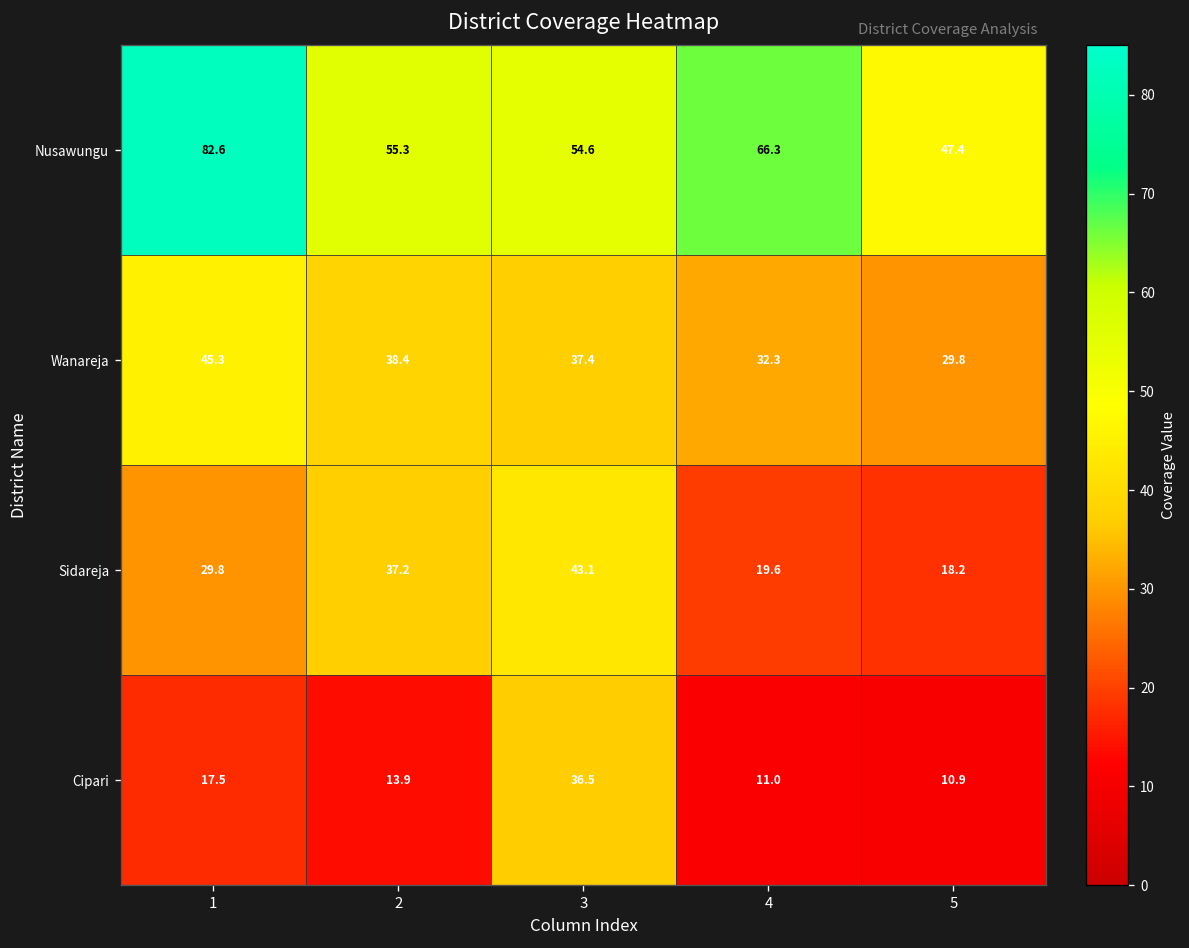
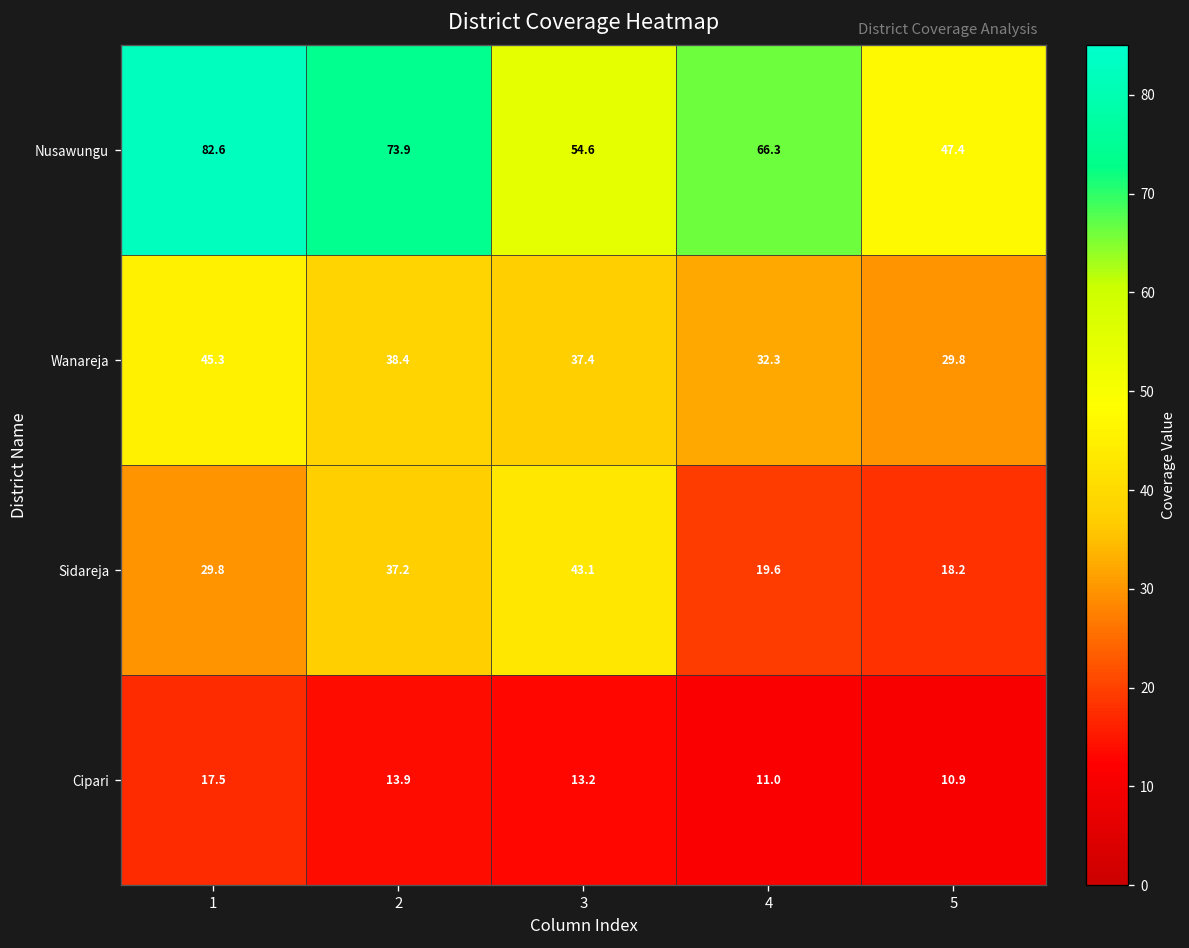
Nusawungu, 2: 55.3 -> 73.9
Cipari, 3: 36.5 -> 13.2
